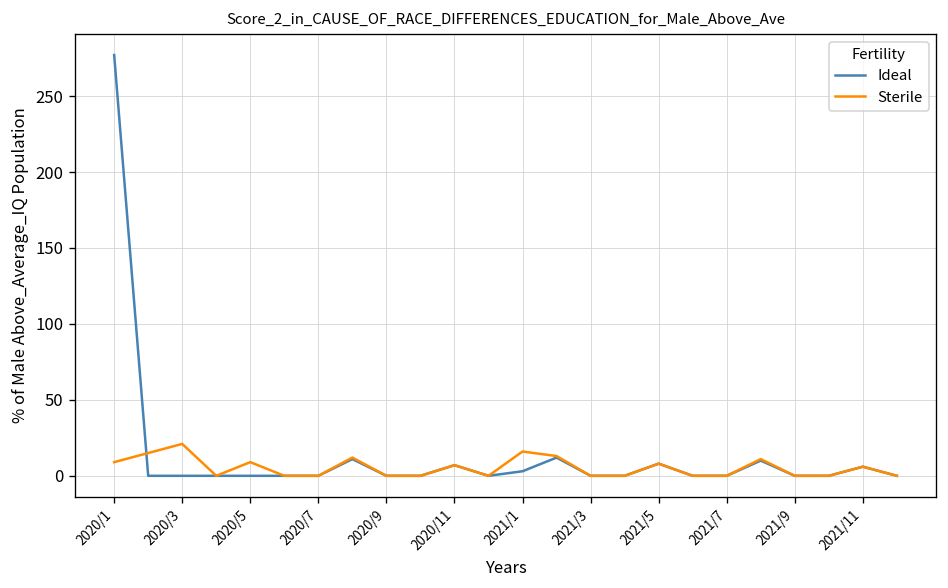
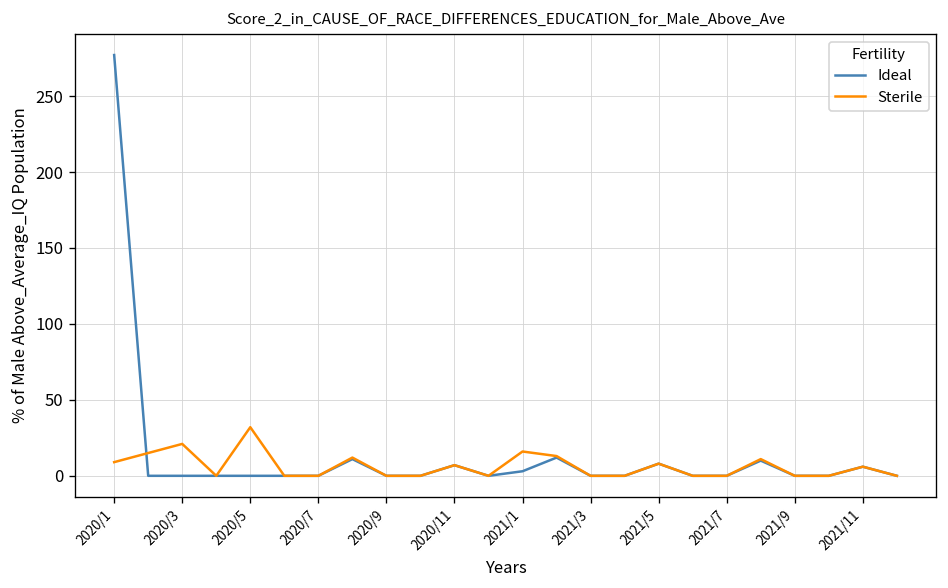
Sterile, 2020/5: 9 -> 32
